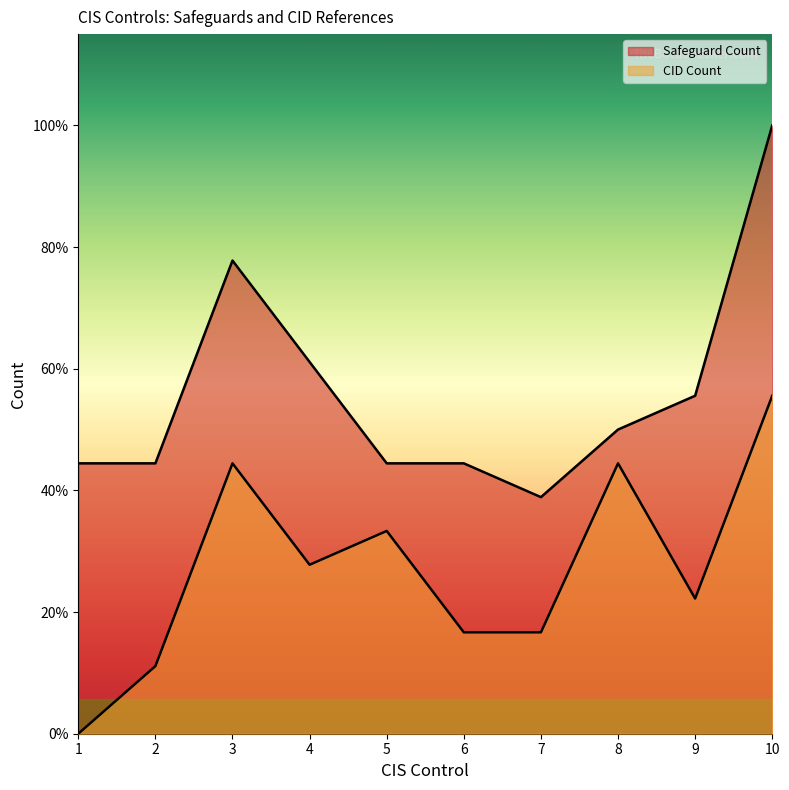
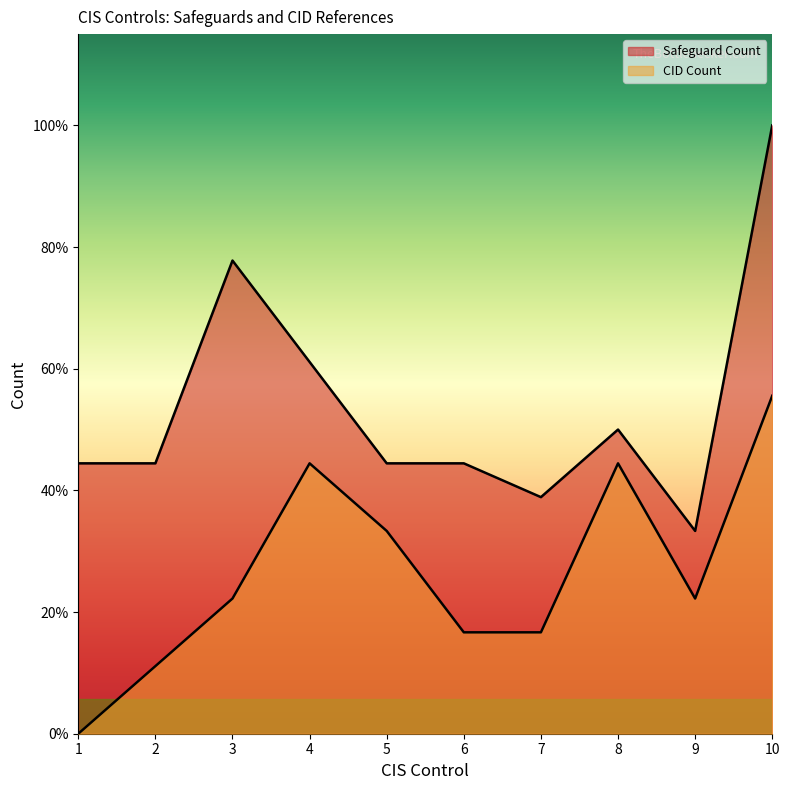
CID Count, 3: 44% -> 22%
CID Count, 4: 28% -> 44%
Safeguard Count, 9: 56% -> 33%
